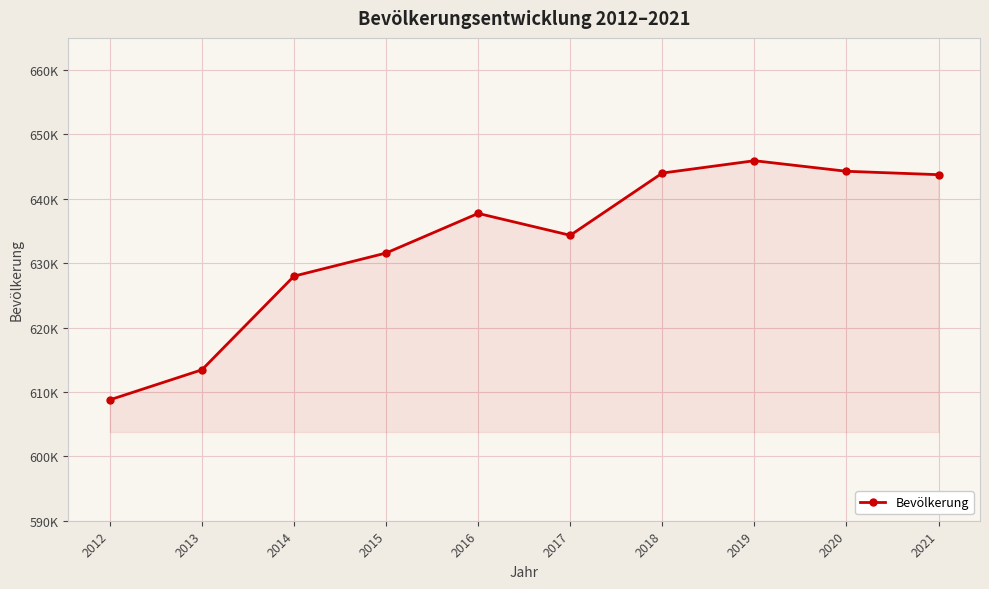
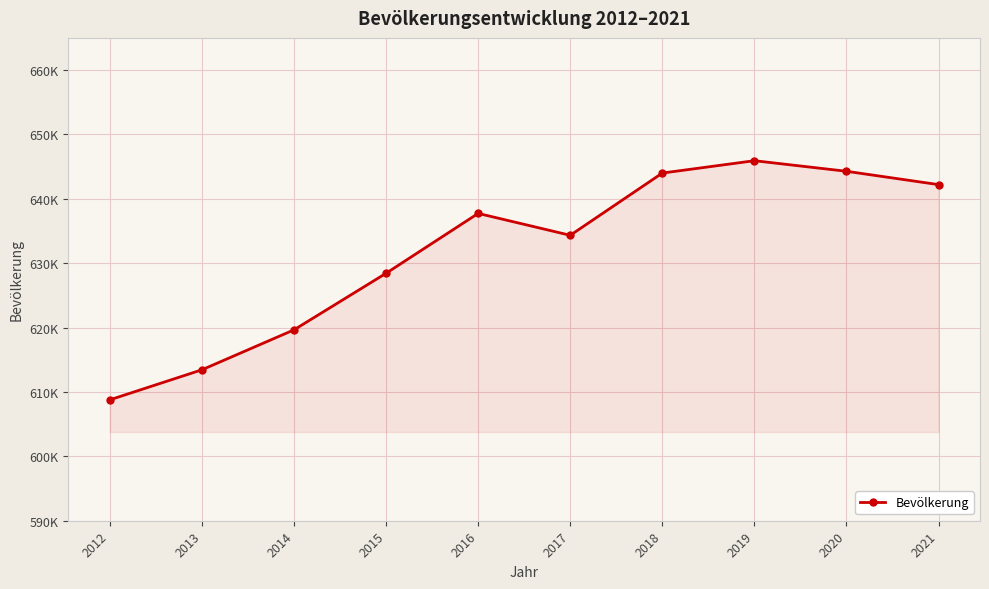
2014: 628000 -> 620000
2015: 632000 -> 628000
2021: 644000 -> 642000
